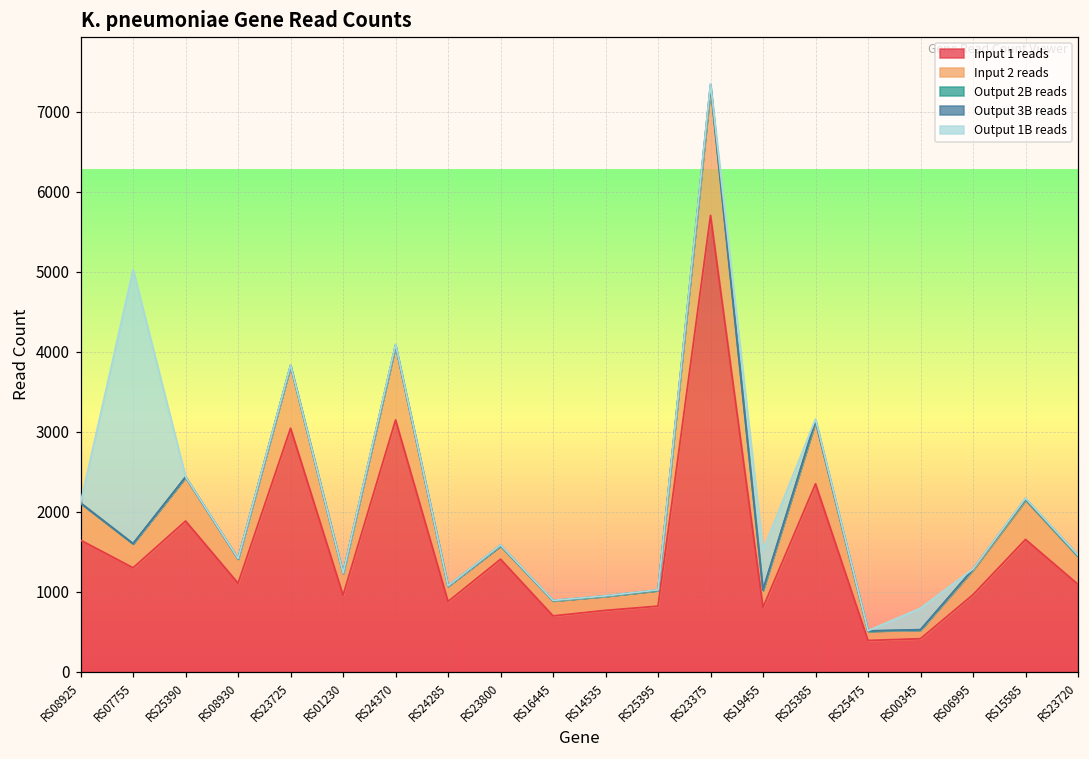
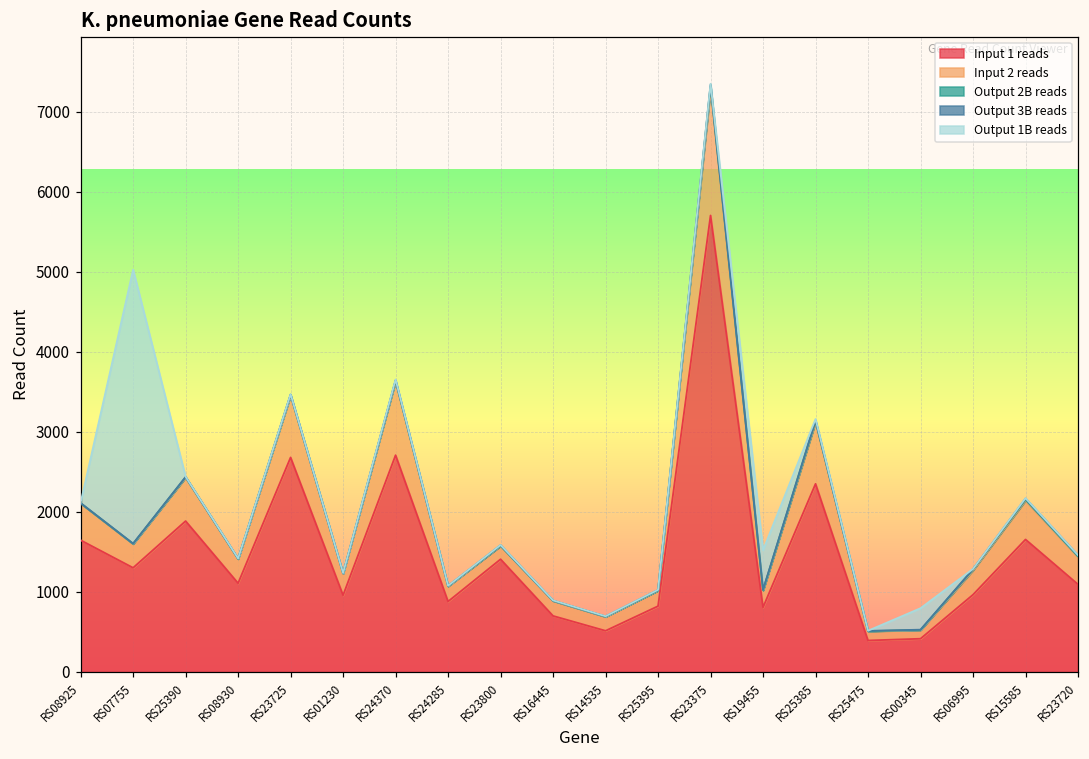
Input 1 reads, RS23725: 3000 -> 2700
Input 1 reads, RS24370: 3100 -> 2700
Input 1 reads, RS14535: 800 -> 500
